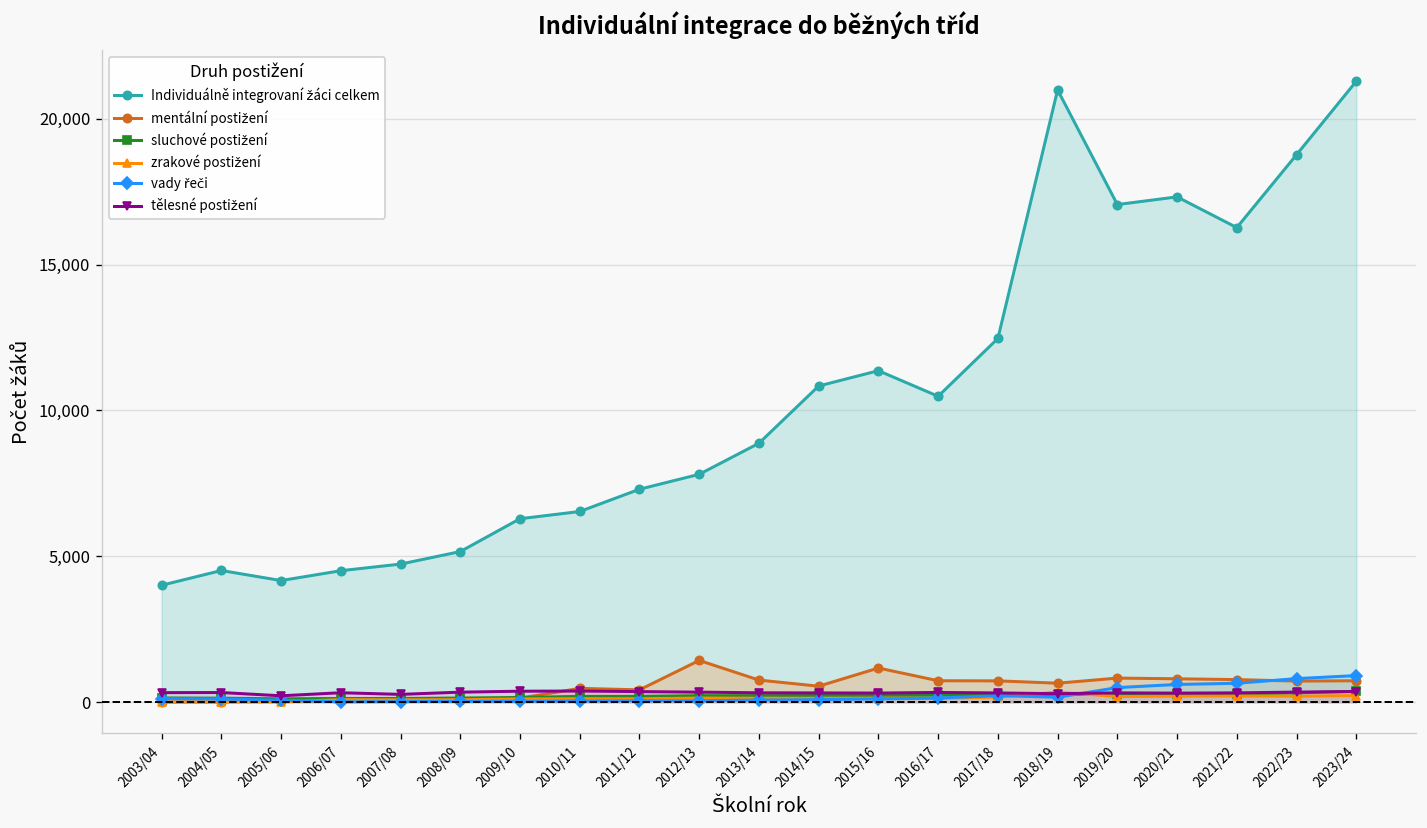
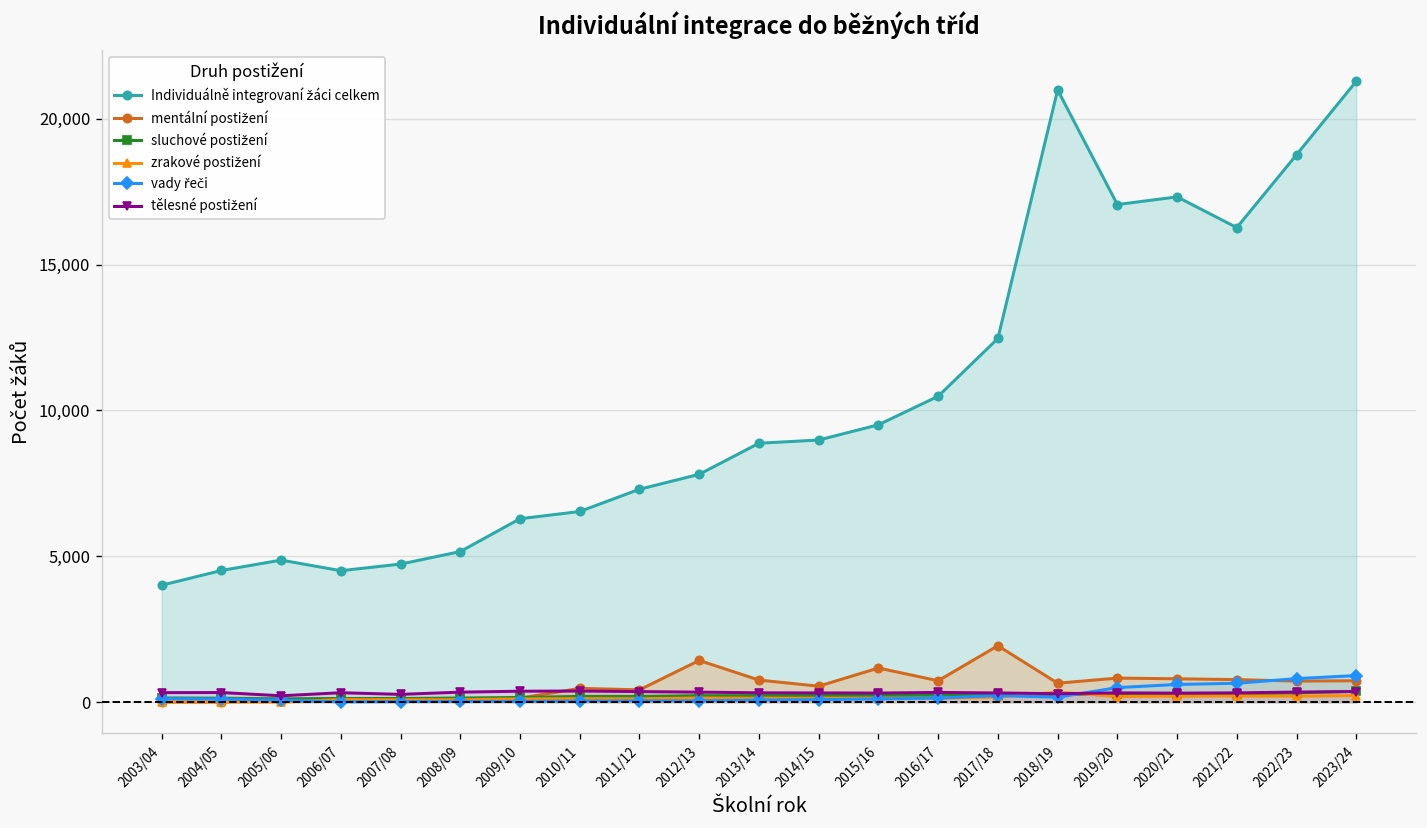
Individuálně integrovaní žáci celkem, 2005/06: 4,200 -> 4,900
Individuálně integrovaní žáci celkem, 2014/15: 10,800 -> 9,000
Individuálně integrovaní žáci celkem, 2015/16: 11,400 -> 9,500
mentální postižení, 2017/18: 700 -> 1,900
